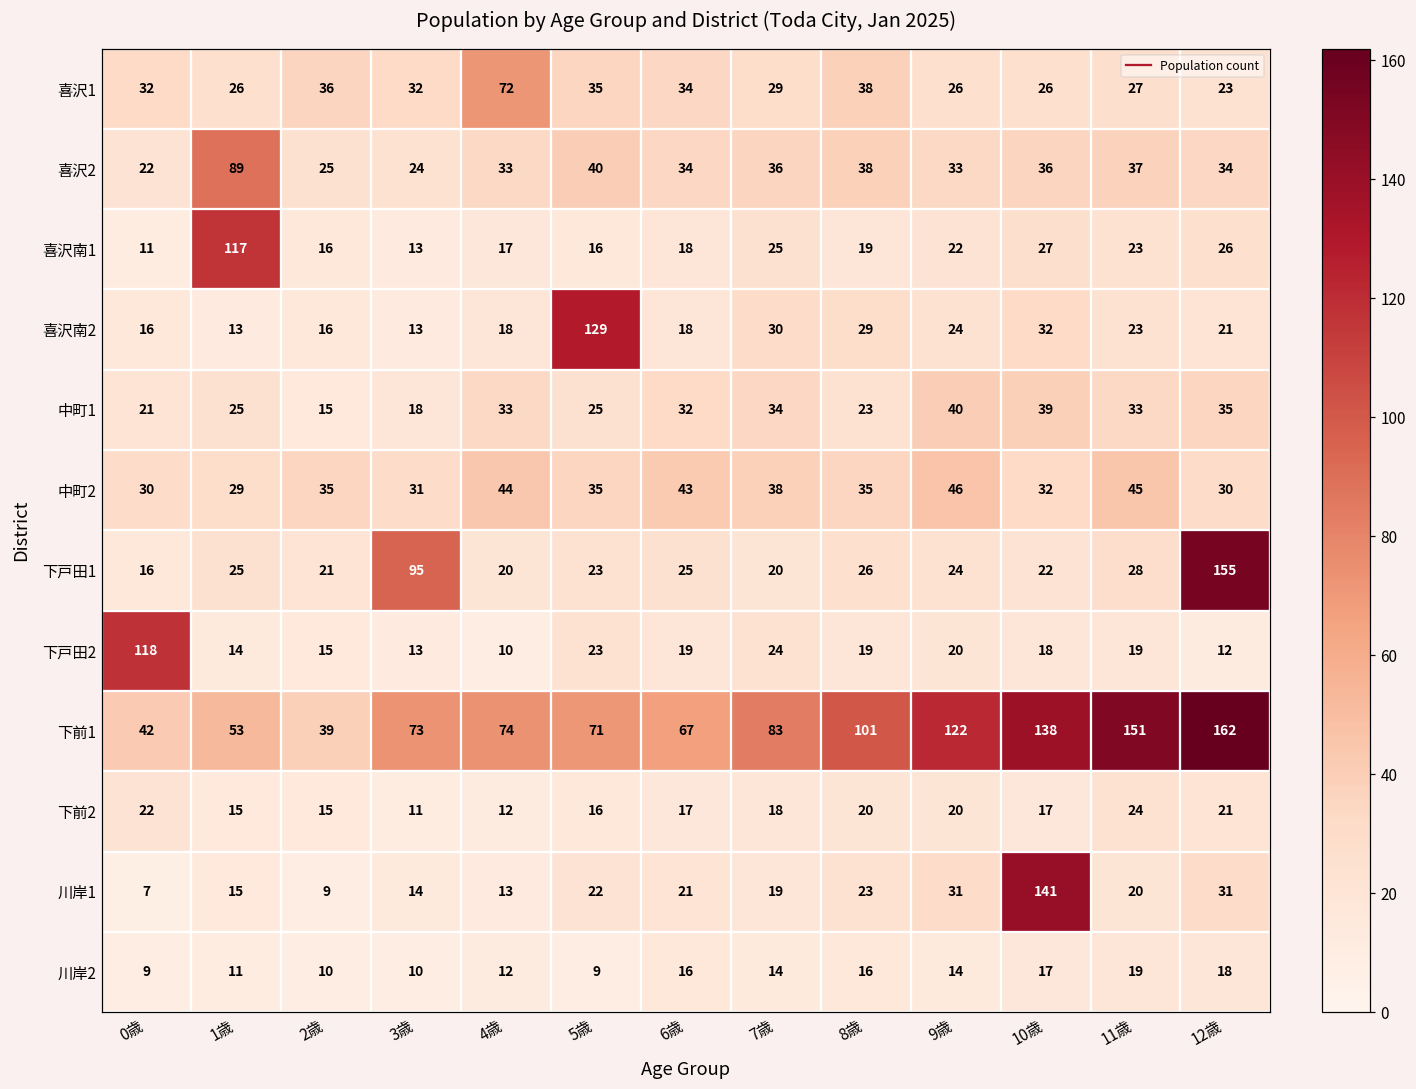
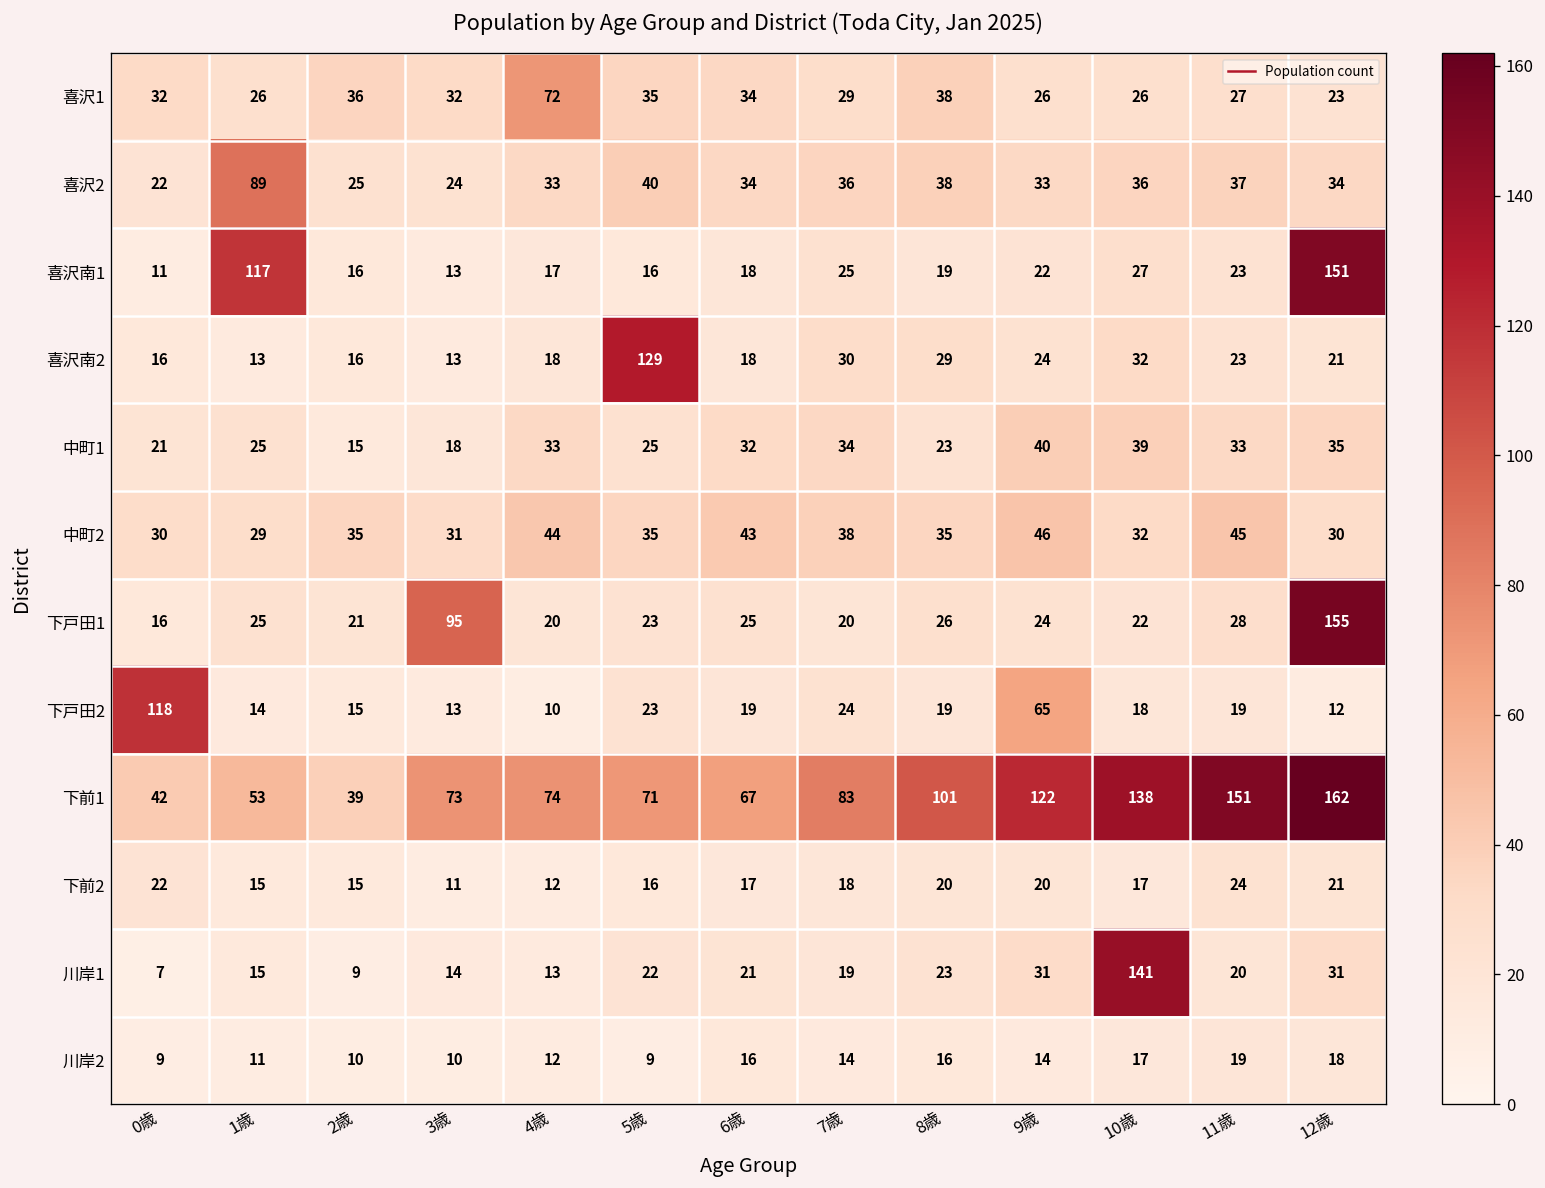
喜沢南1, 12歳: 26 -> 151
下戸田2, 9歳: 20 -> 65
